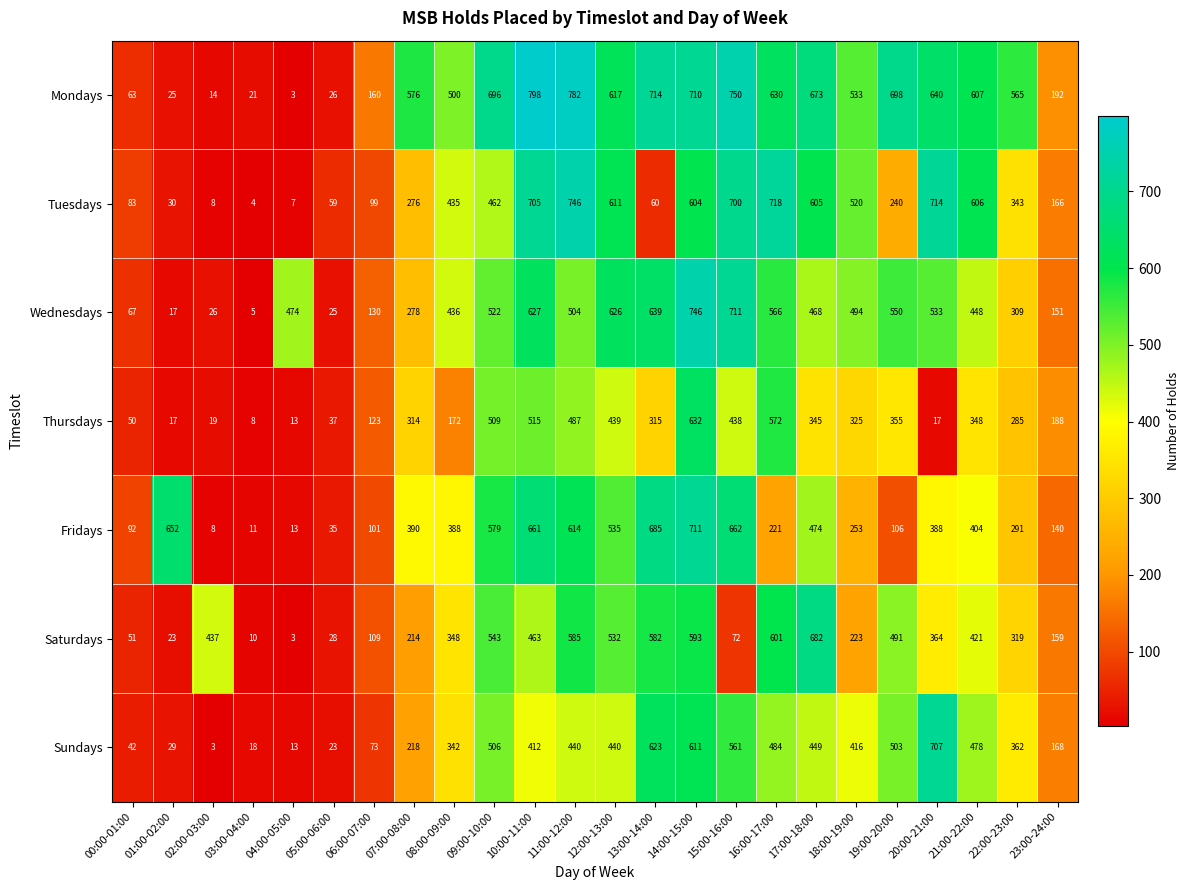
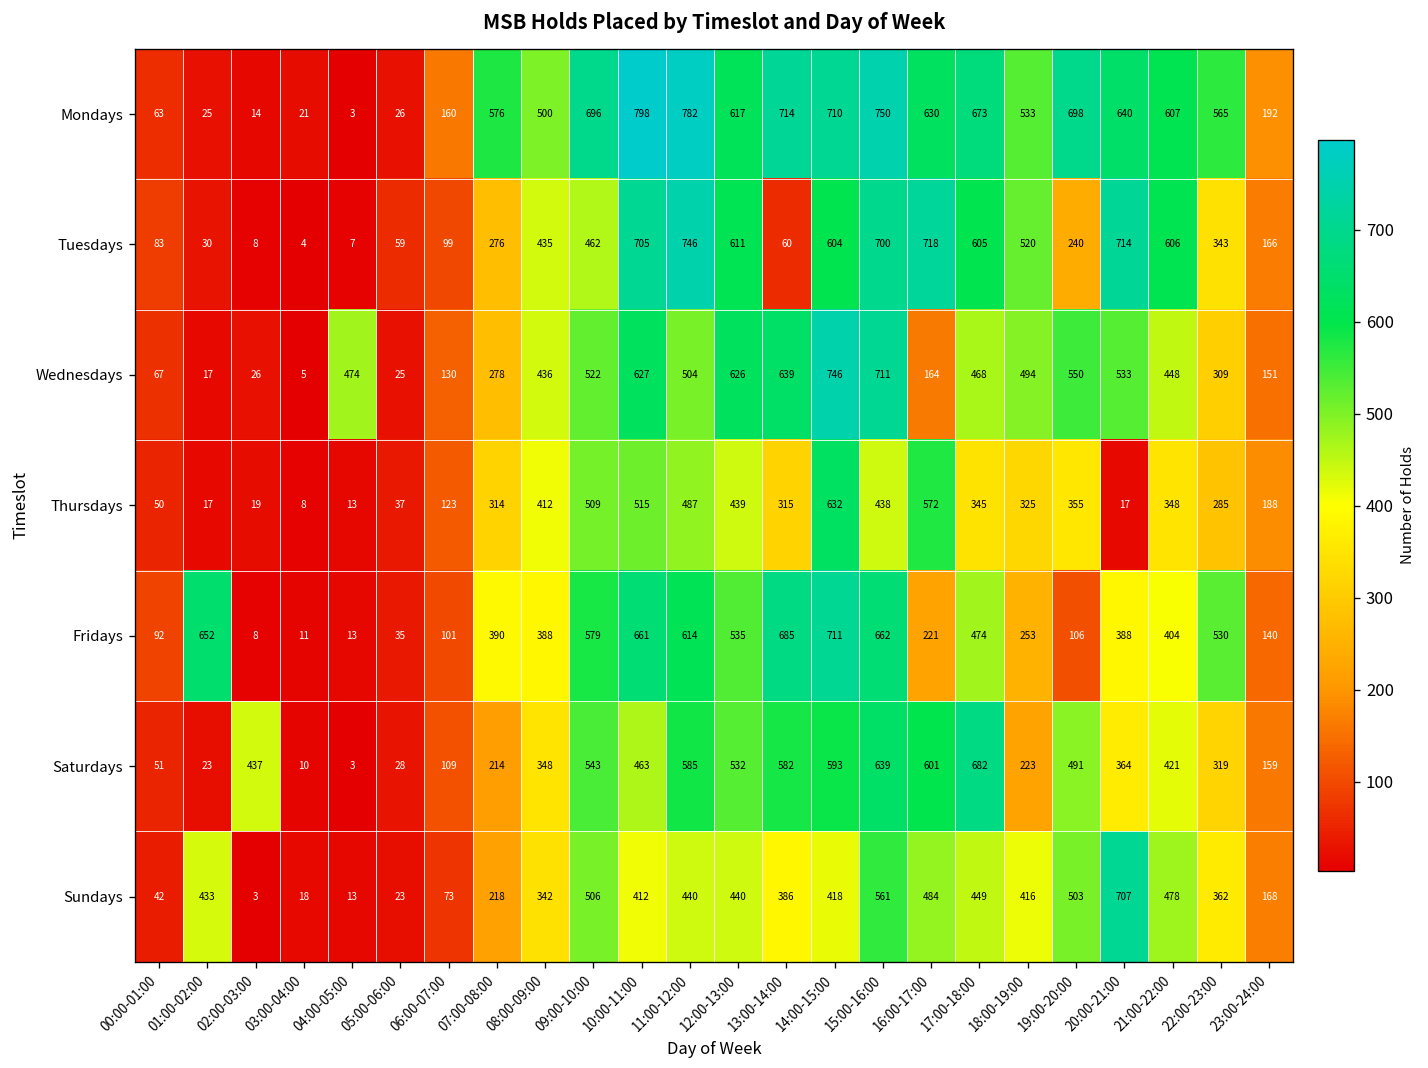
Wednesdays, 16:00-17:00: 566 -> 164
Thursdays, 08:00-09:00: 172 -> 412
Fridays, 22:00-23:00: 291 -> 530
Saturdays, 15:00-16:00: 72 -> 639
Sundays, 01:00-02:00: 29 -> 433
Sundays, 13:00-14:00: 623 -> 386
Sundays, 14:00-15:00: 611 -> 418
